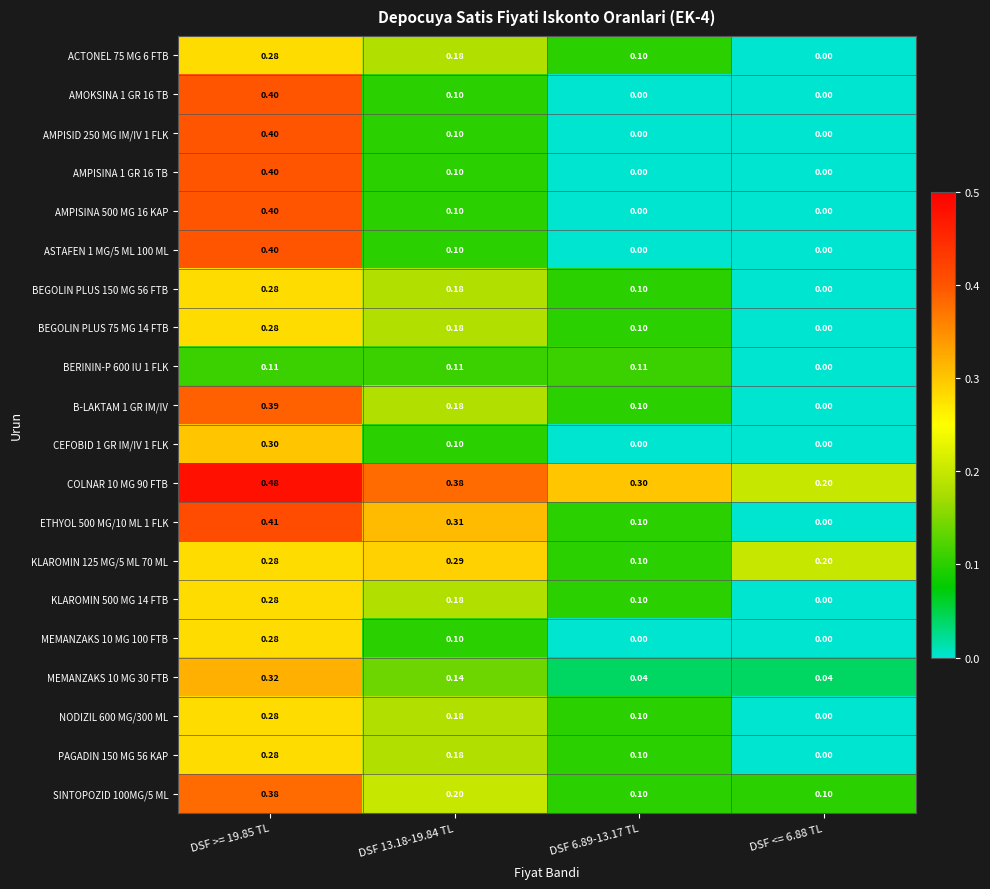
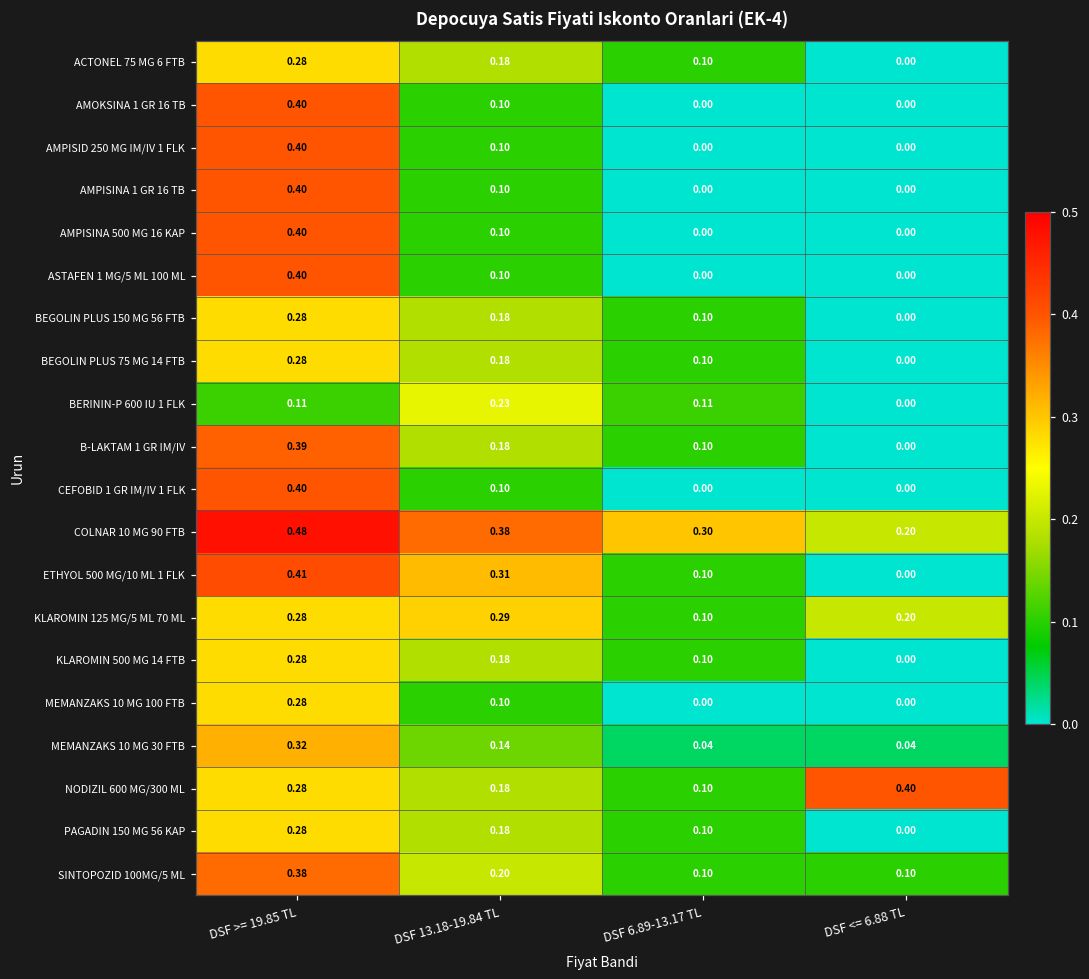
BERININ-P 600 IU 1 FLK, DSF 13.18-19.84 TL: 0.11 -> 0.23
CEFOBID 1 GR IM/IV 1 FLK, DSF >= 19.85 TL: 0.30 -> 0.40
NODIZIL 600 MG/300 ML, DSF <= 6.88 TL: 0.00 -> 0.40
